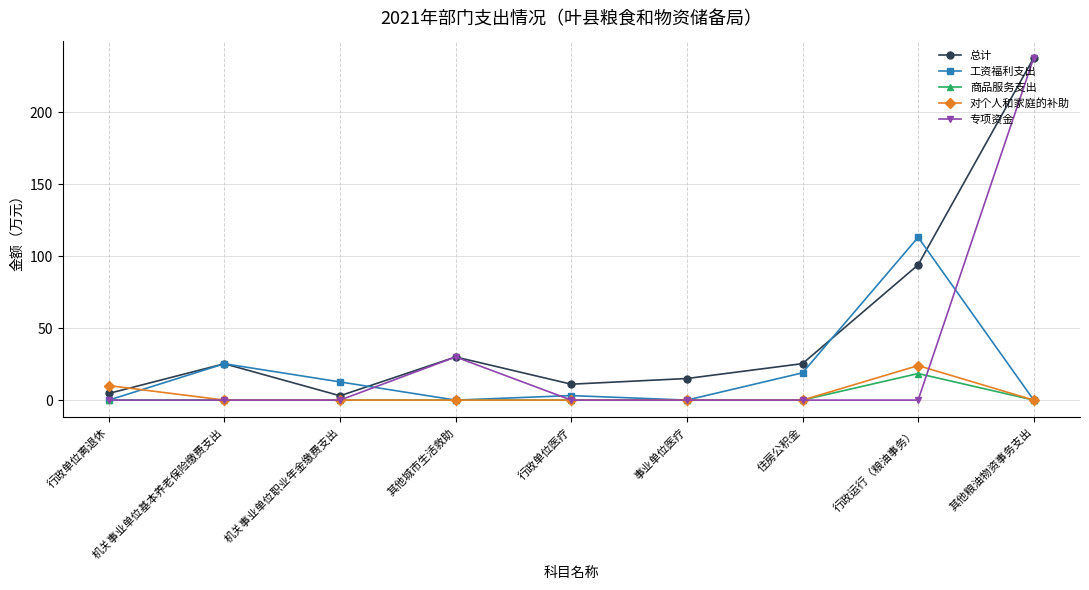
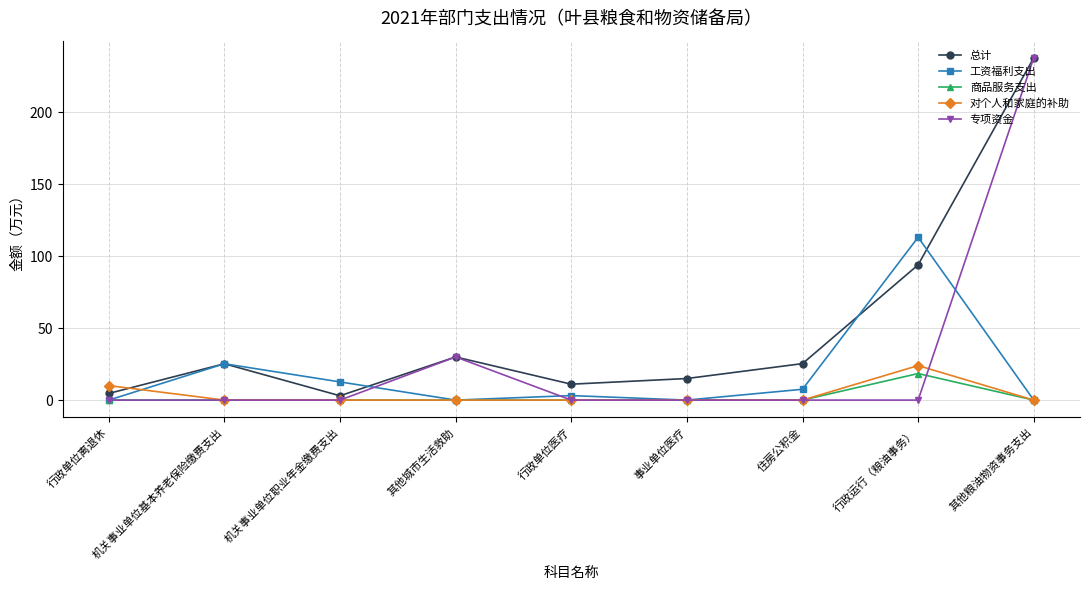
工资福利支出, 住房公积金: 19 -> 8
